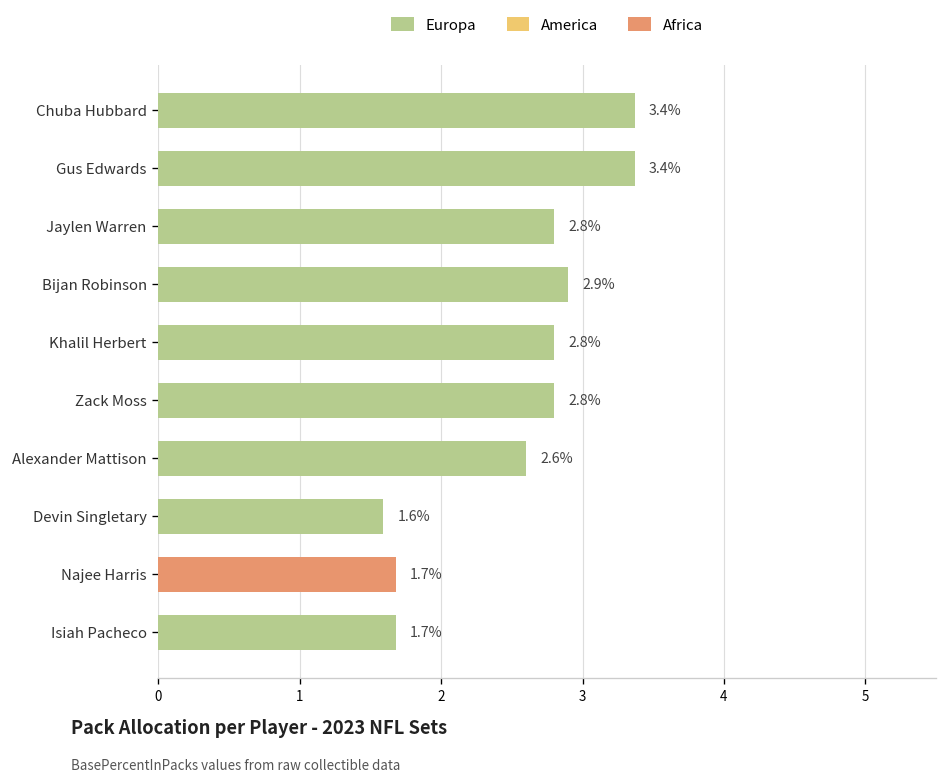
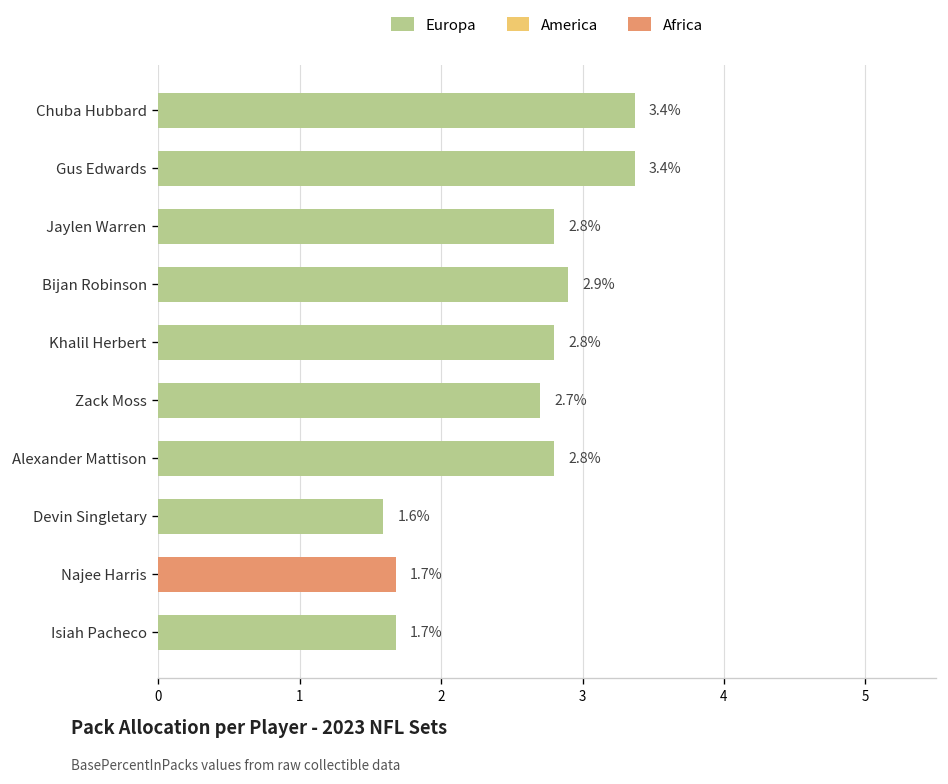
Europa, Zack Moss: 2.8% -> 2.7%
Europa, Alexander Mattison: 2.6% -> 2.8%
